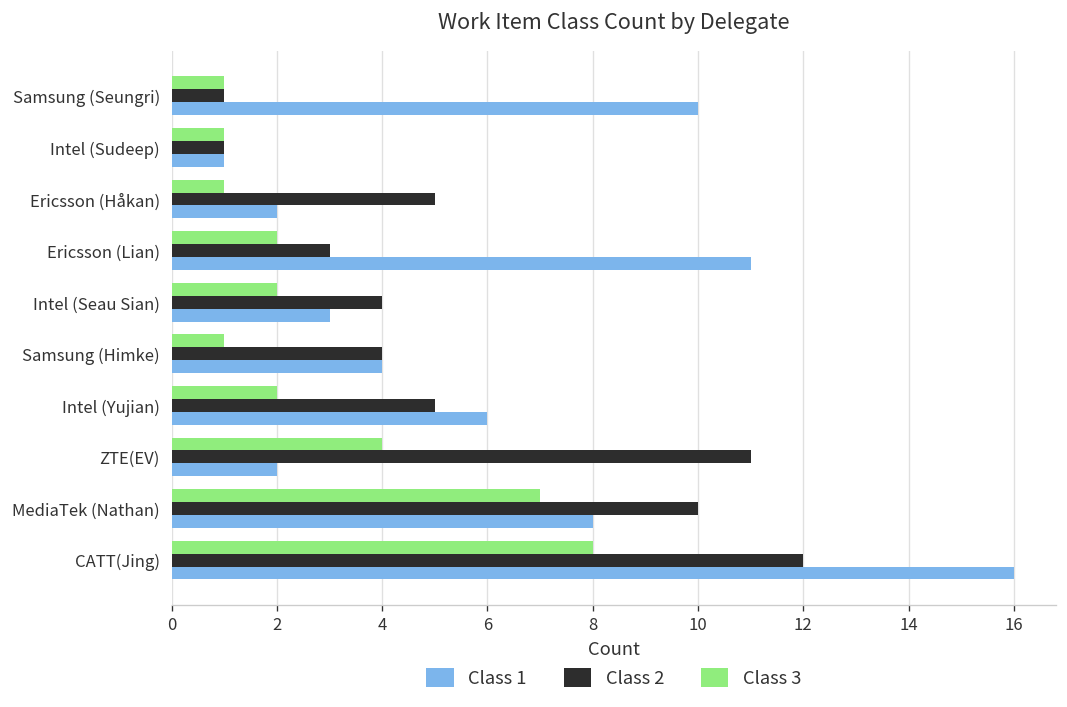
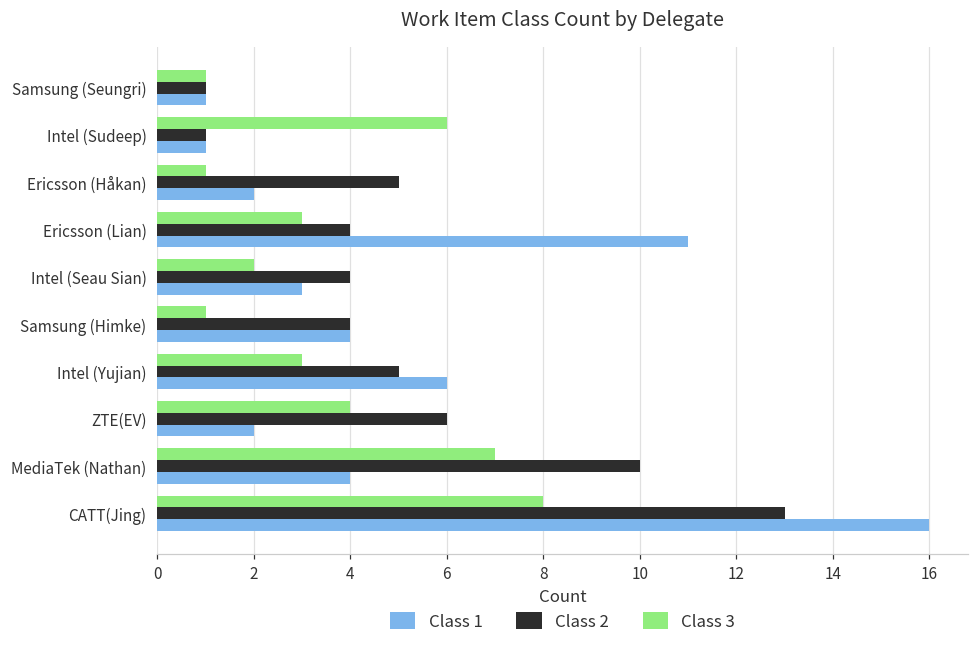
Class 1, Samsung (Seungri): 10 -> 1
Class 3, Intel (Sudeep): 1 -> 6
Class 3, Ericsson (Lian): 2 -> 3
Class 2, Ericsson (Lian): 3 -> 4
Class 3, Intel (Yujian): 2 -> 3
Class 2, ZTE(EV): 11 -> 6
Class 1, MediaTek (Nathan): 8 -> 4
Class 2, CATT(Jing): 12 -> 13
